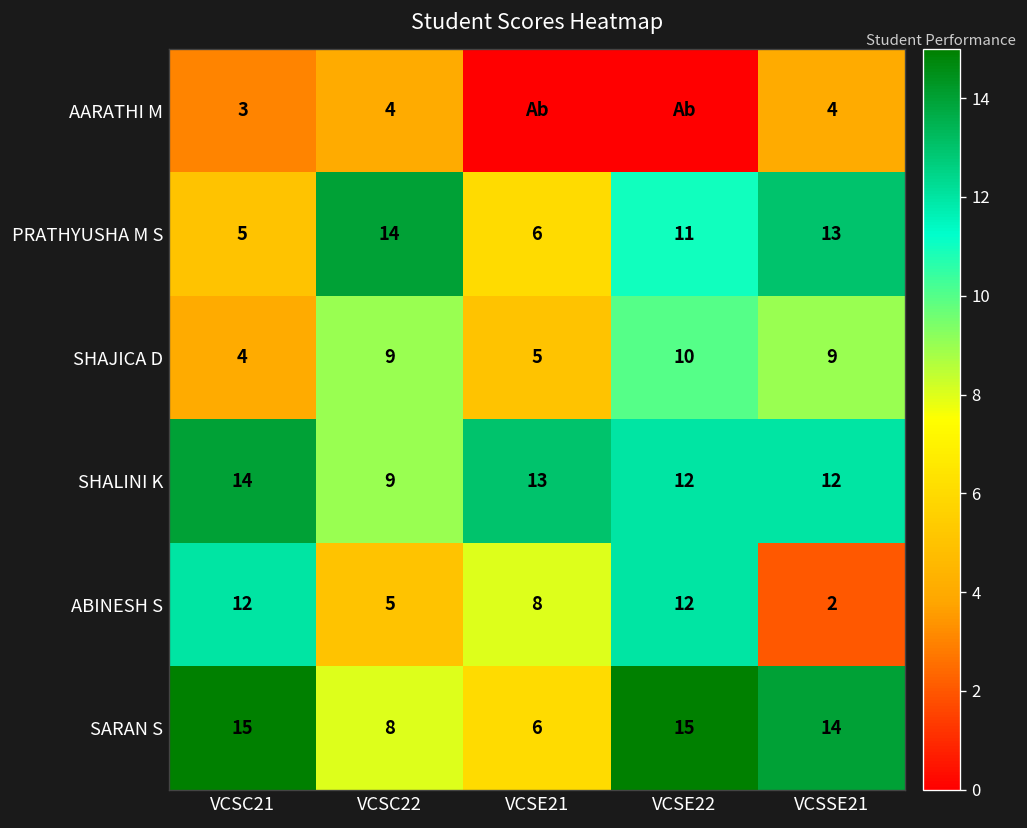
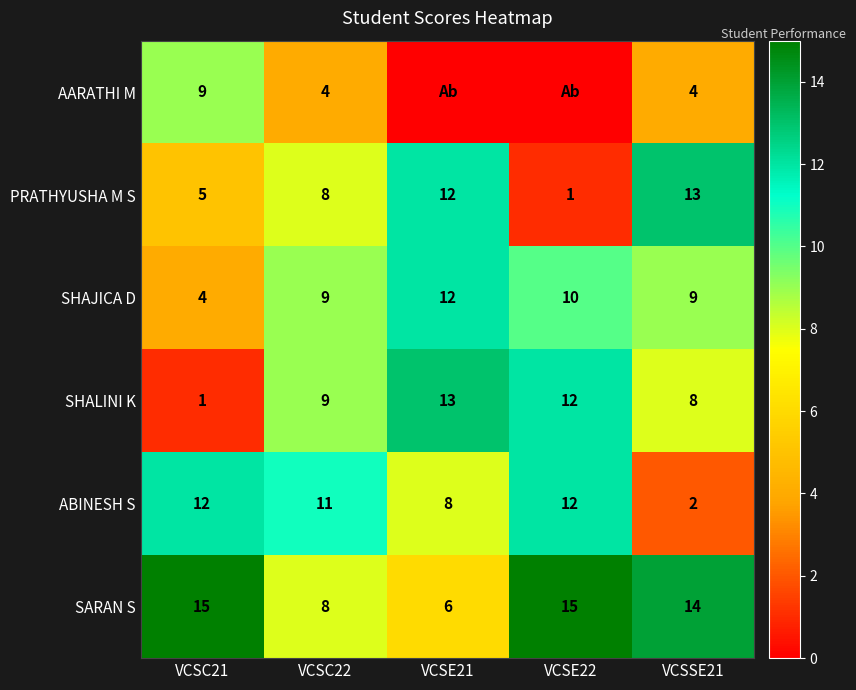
AARATHI M, VCSC21: 3 -> 9
PRATHYUSHA M S, VCSC22: 14 -> 8
PRATHYUSHA M S, VCSE21: 6 -> 12
PRATHYUSHA M S, VCSE22: 11 -> 1
SHAJICA D, VCSE21: 5 -> 12
SHALINI K, VCSC21: 14 -> 1
SHALINI K, VCSSE21: 12 -> 8
ABINESH S, VCSC22: 5 -> 11
